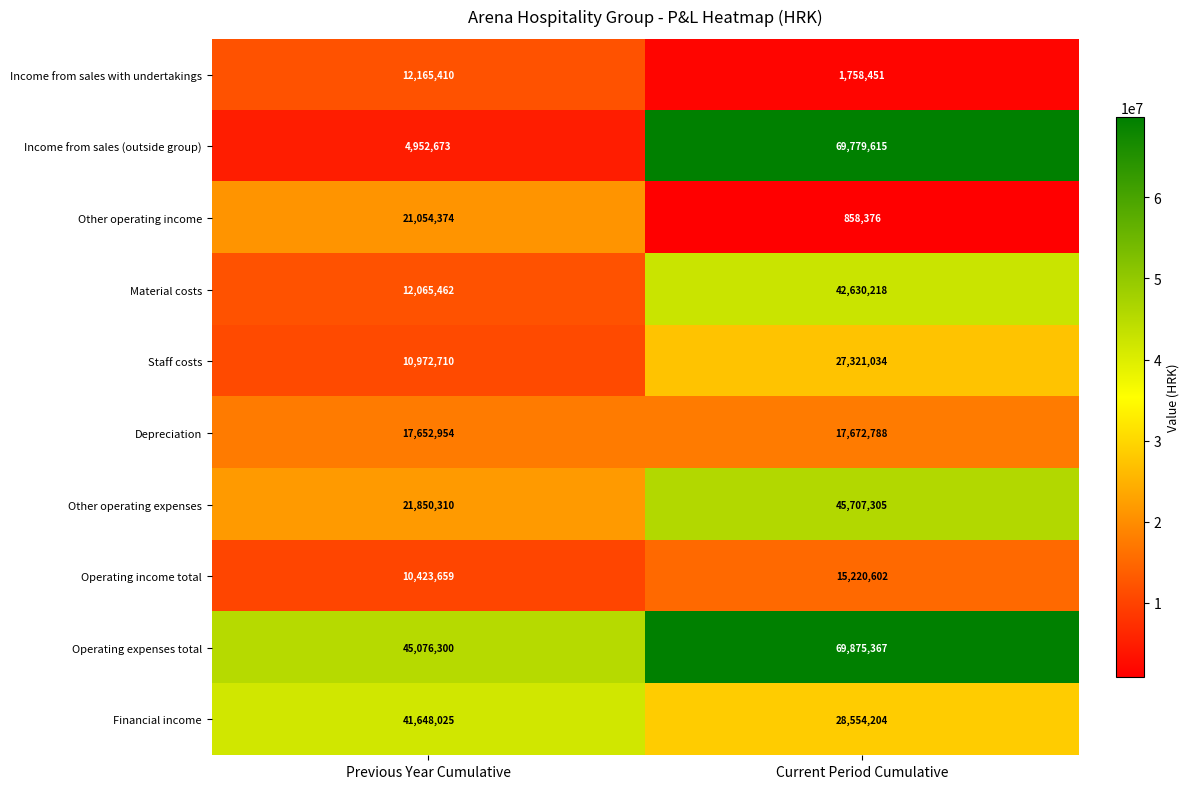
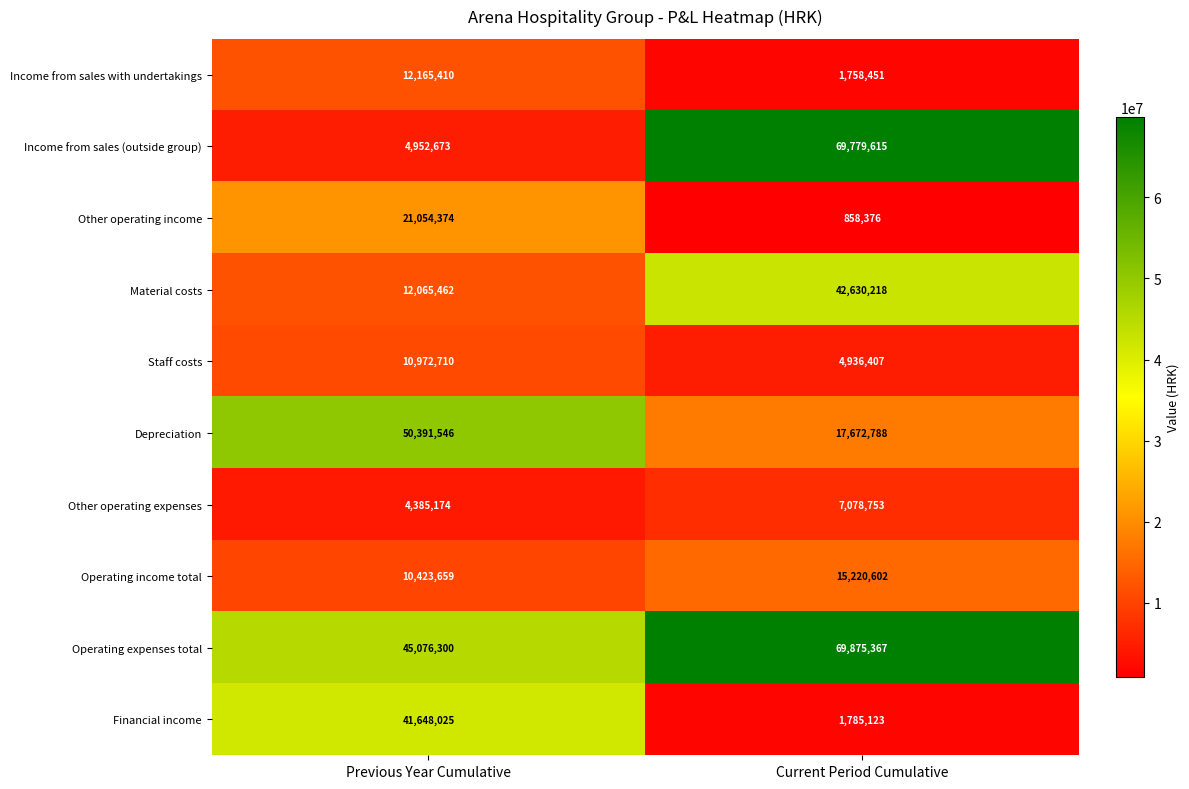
Staff costs, Current Period Cumulative: 27,321,034 -> 4,936,407
Depreciation, Previous Year Cumulative: 17,652,954 -> 50,391,546
Other operating expenses, Previous Year Cumulative: 21,850,310 -> 4,385,174
Other operating expenses, Current Period Cumulative: 45,707,305 -> 7,078,753
Financial income, Current Period Cumulative: 28,554,204 -> 1,785,123
